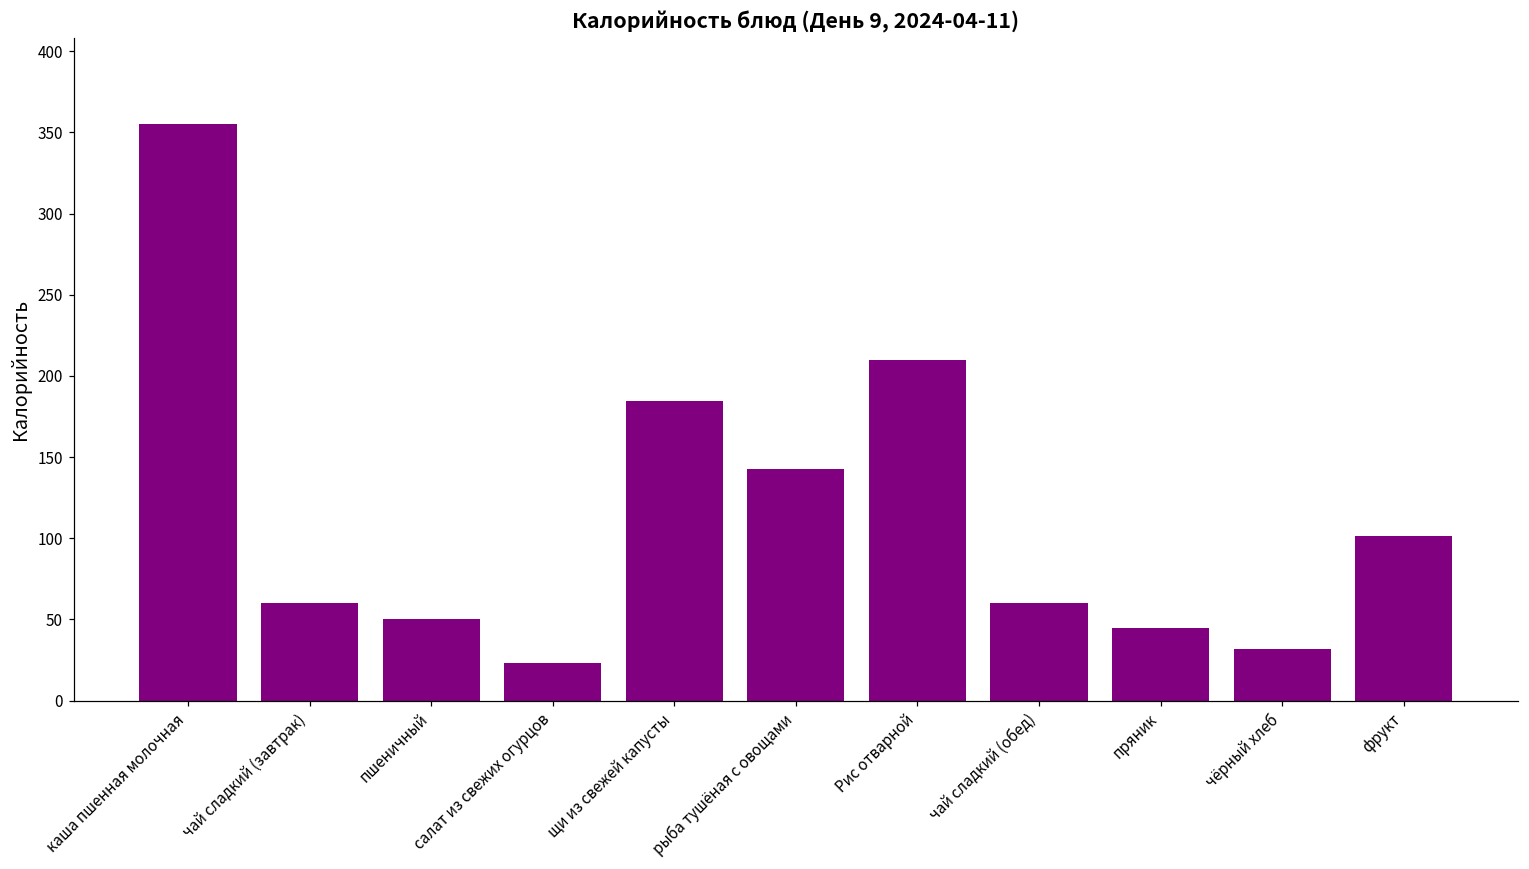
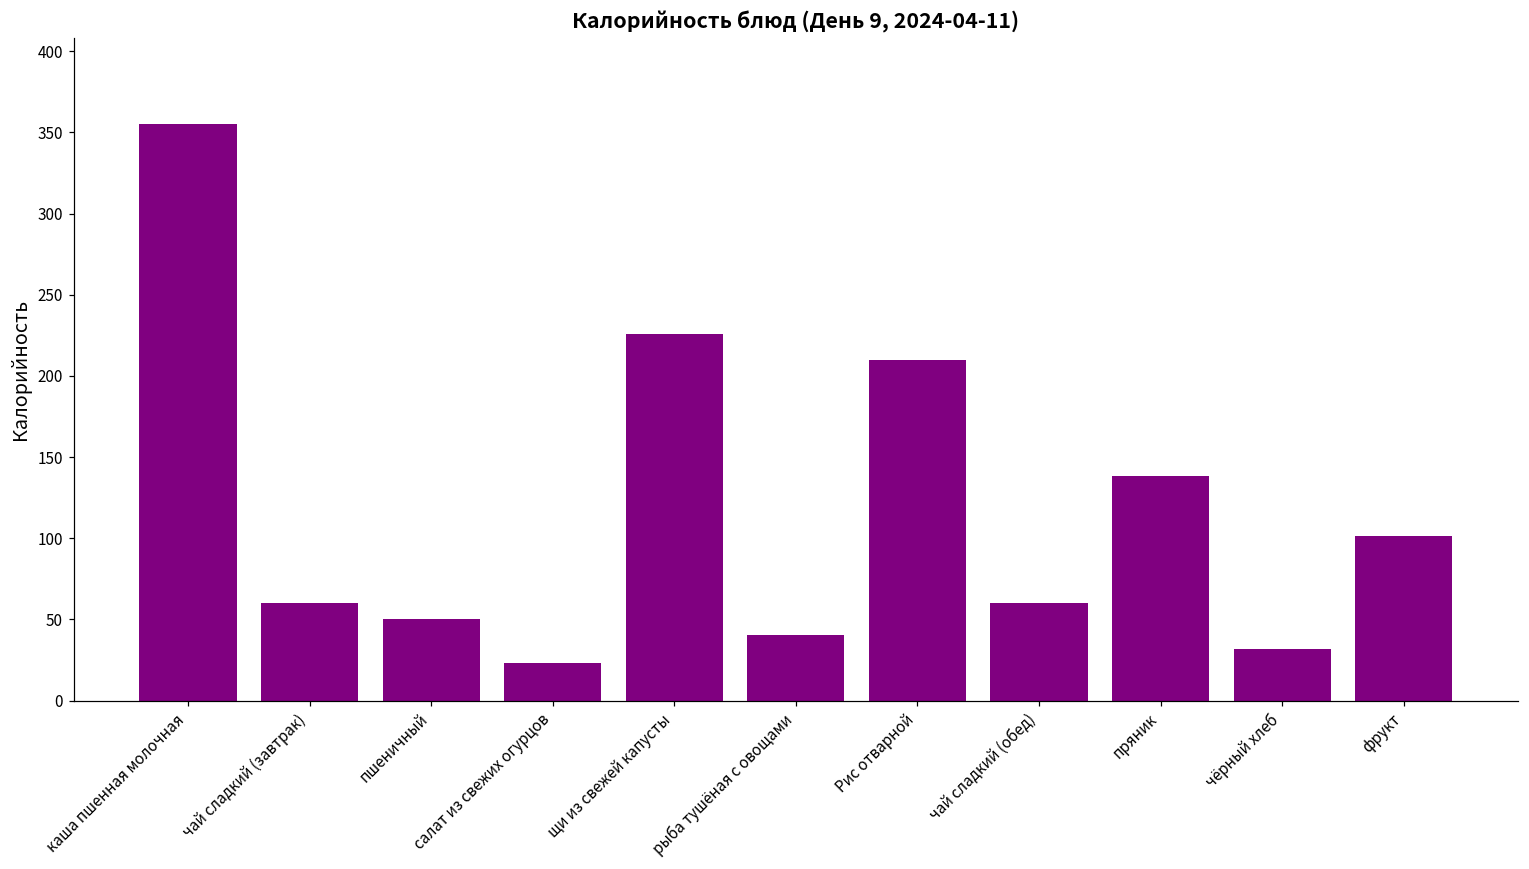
щи из свежей капусты: 185 -> 226
рыба тушёная с овощами: 142 -> 40
пряник: 45 -> 138
